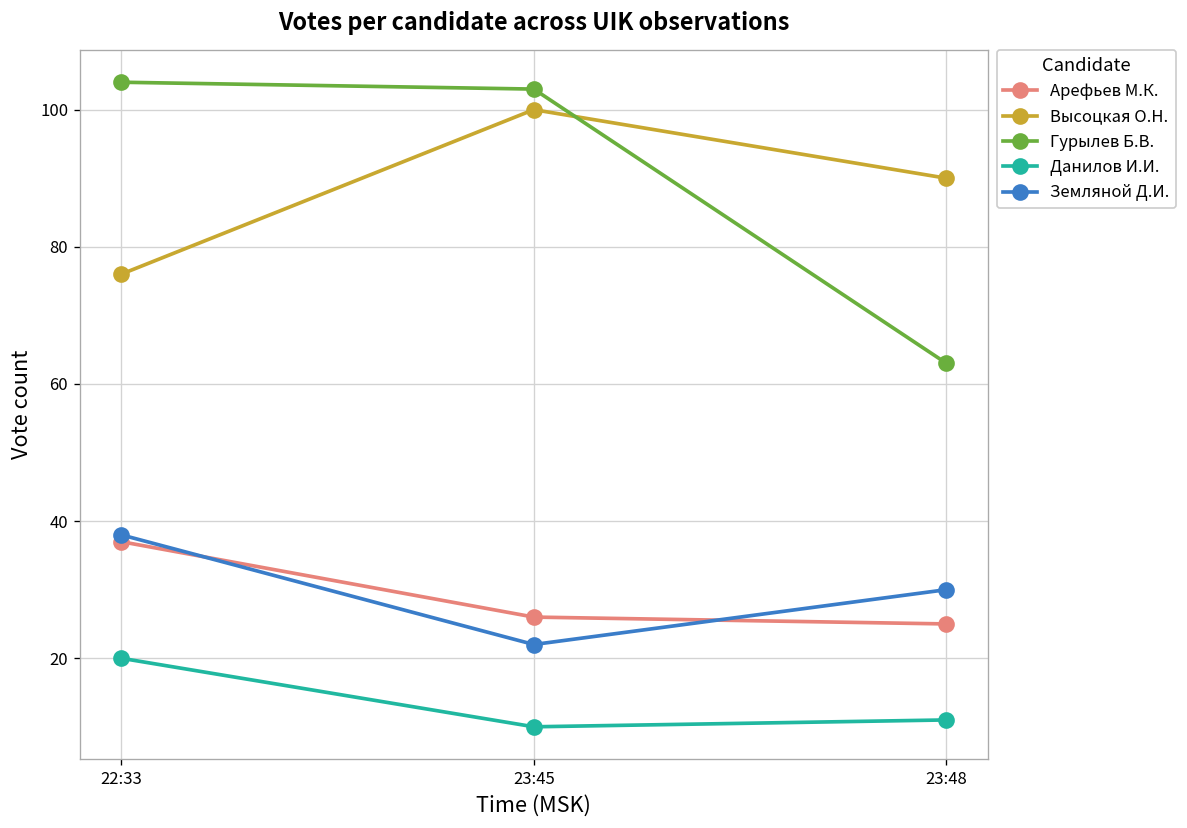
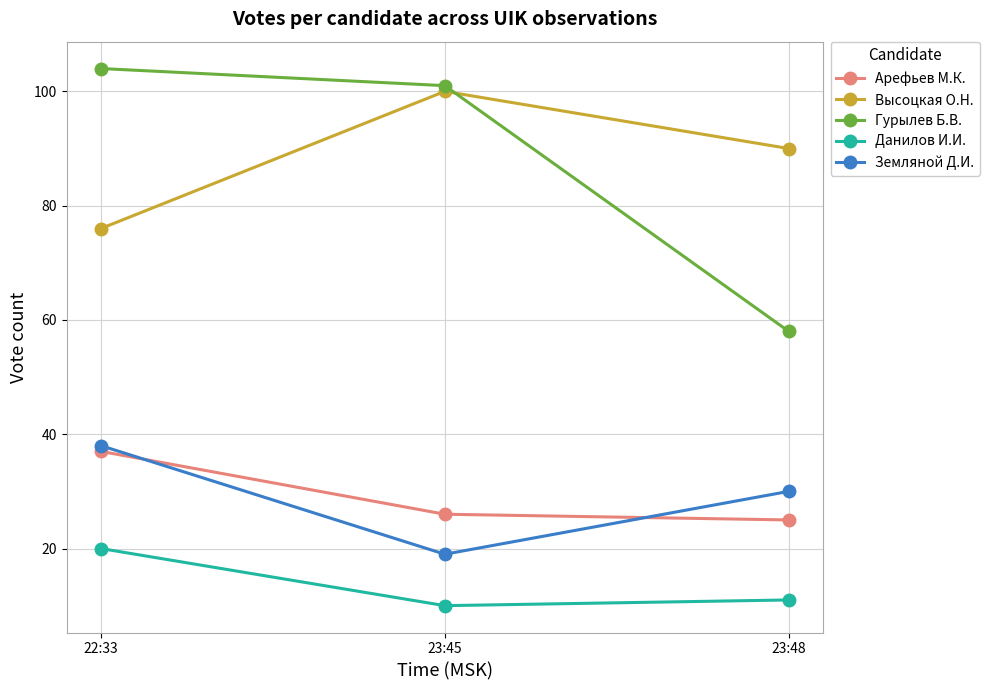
Гурылев Б.В., 23:45: 103 -> 101
Земляной Д.И., 23:45: 22 -> 19
Гурылев Б.В., 23:48: 63 -> 58
